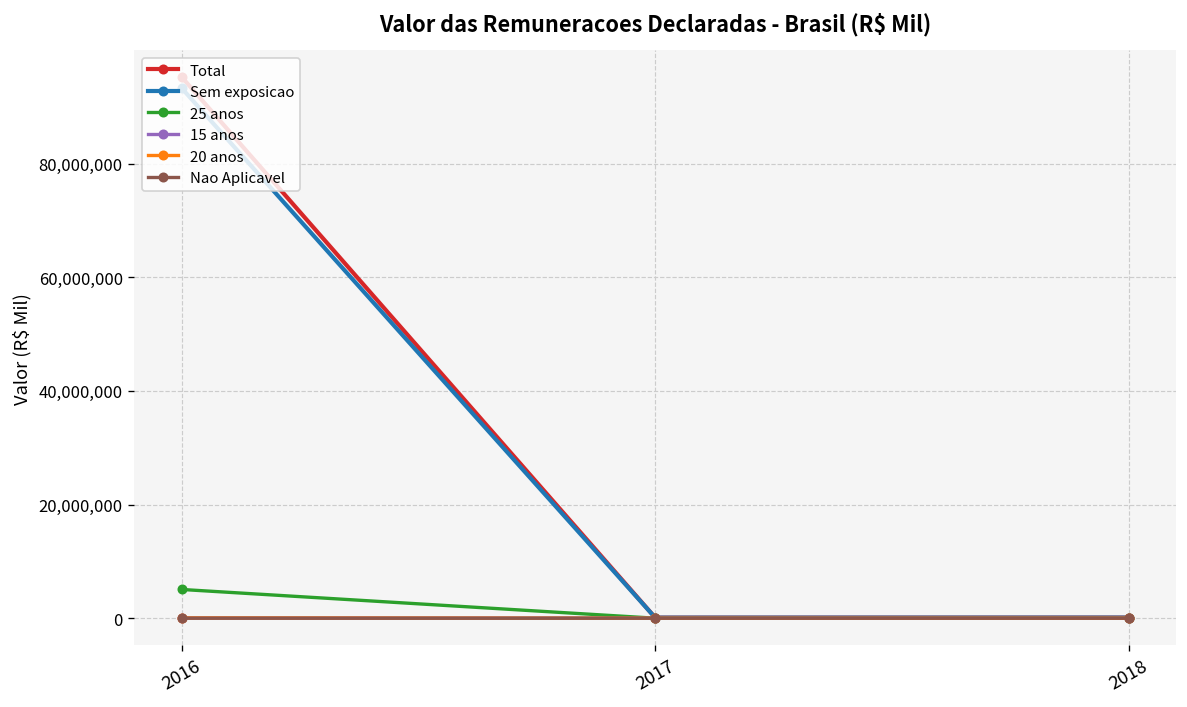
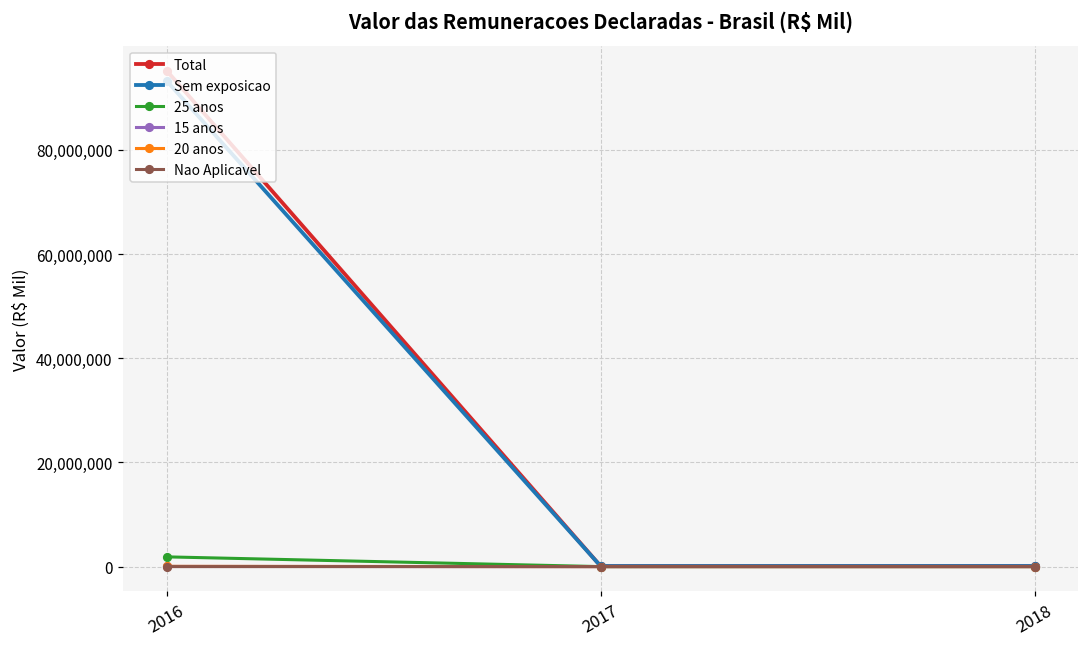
25 anos, 2016: 5,000,000 -> 2,000,000
